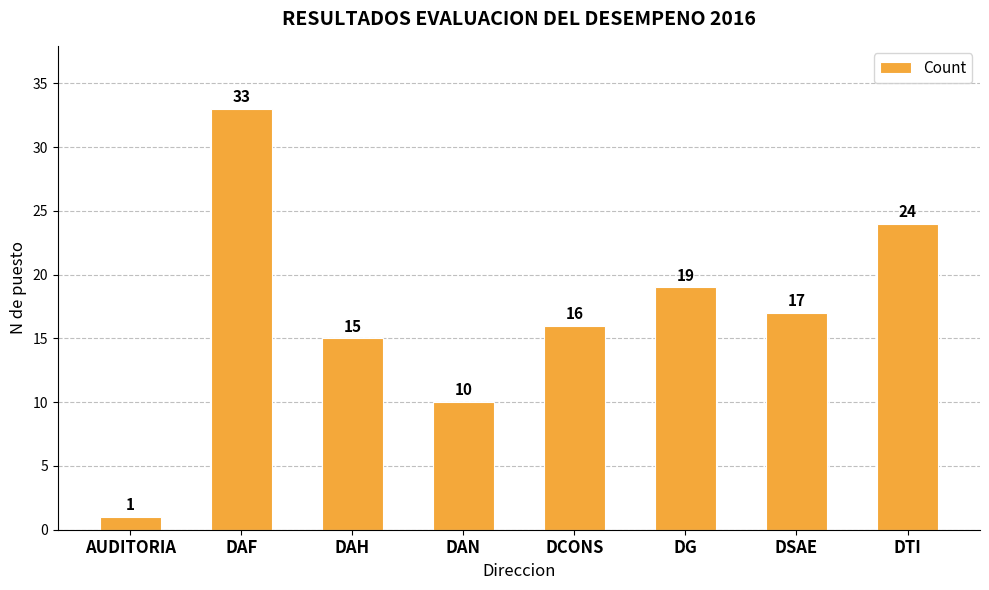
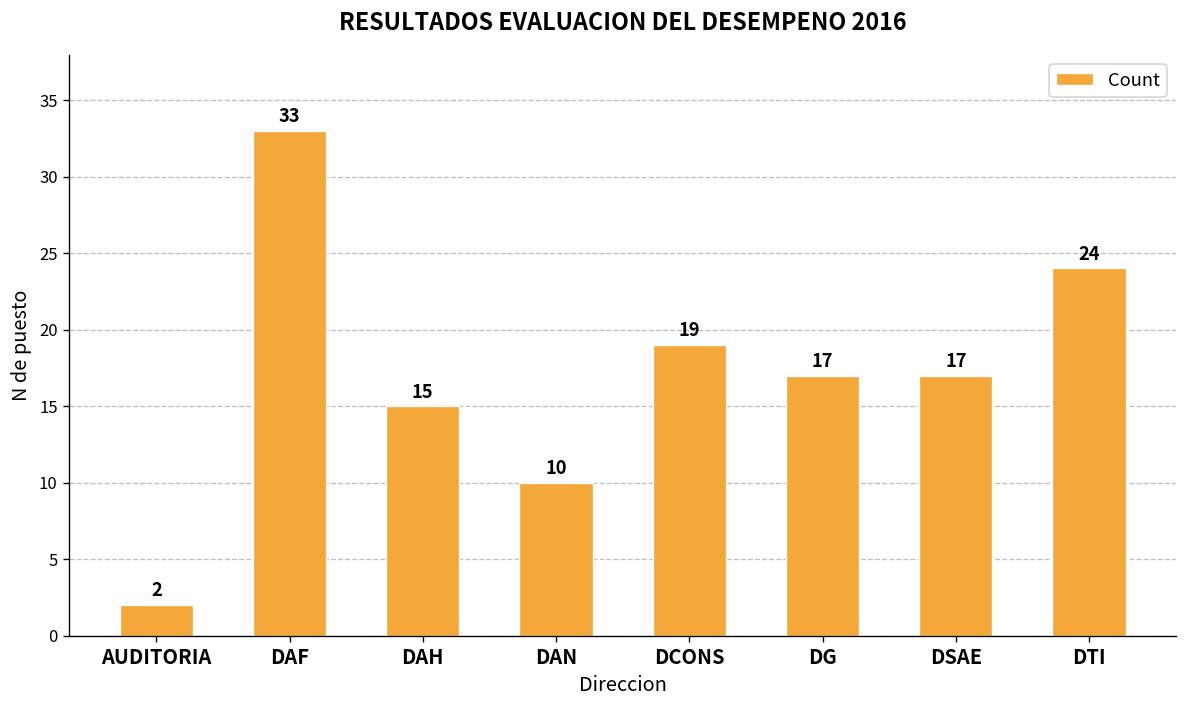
AUDITORIA: 1 -> 2
DCONS: 16 -> 19
DG: 19 -> 17
